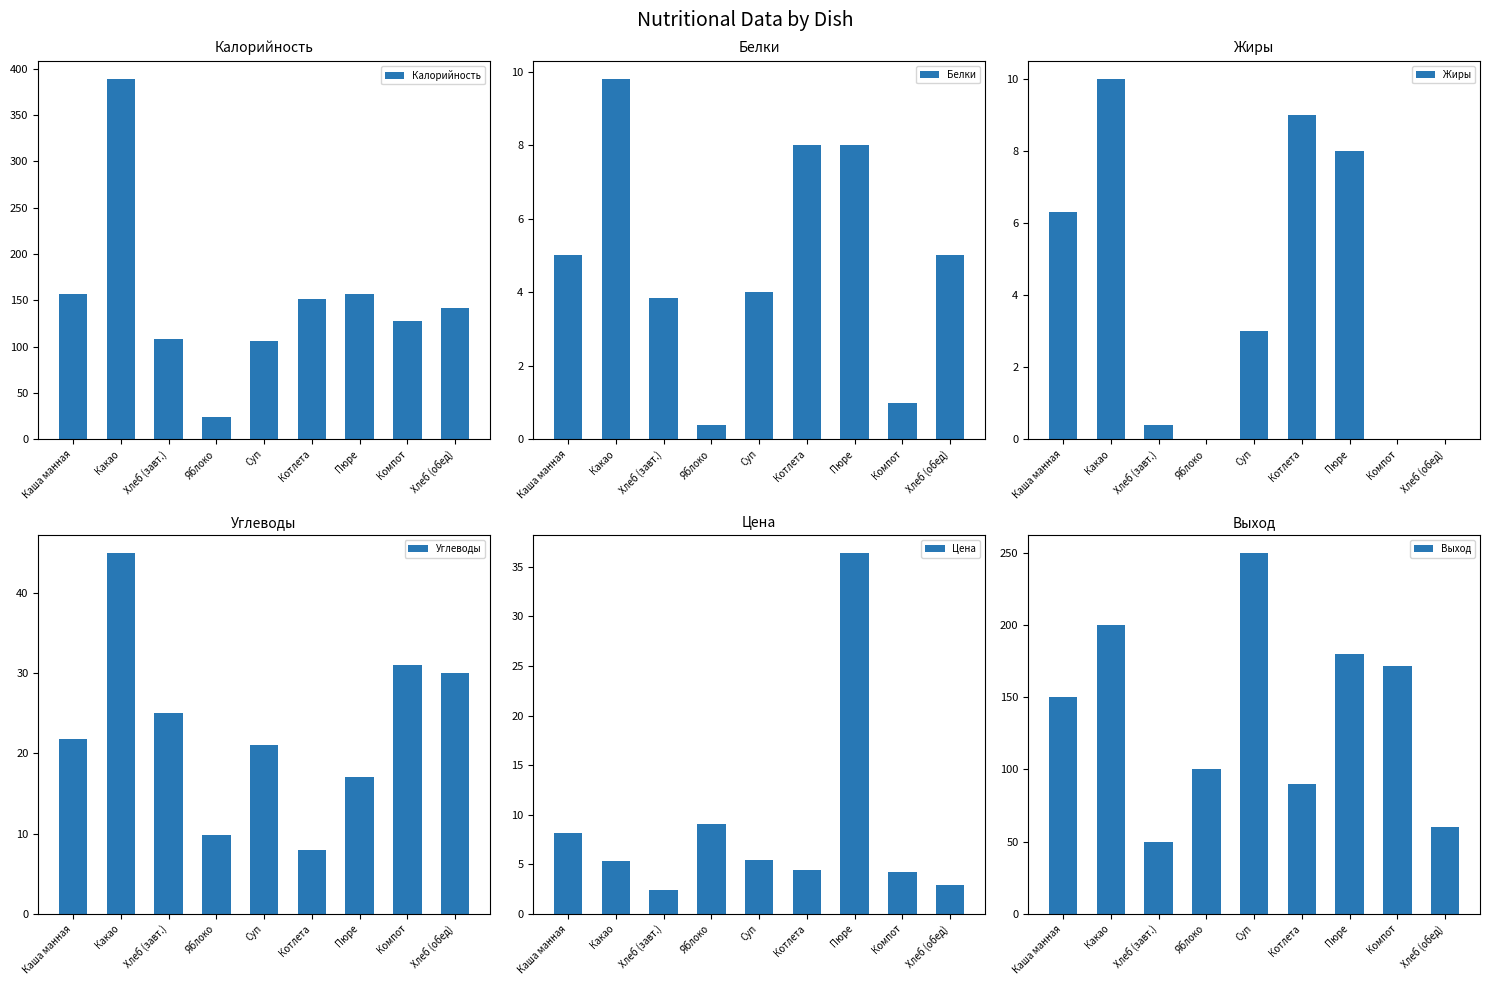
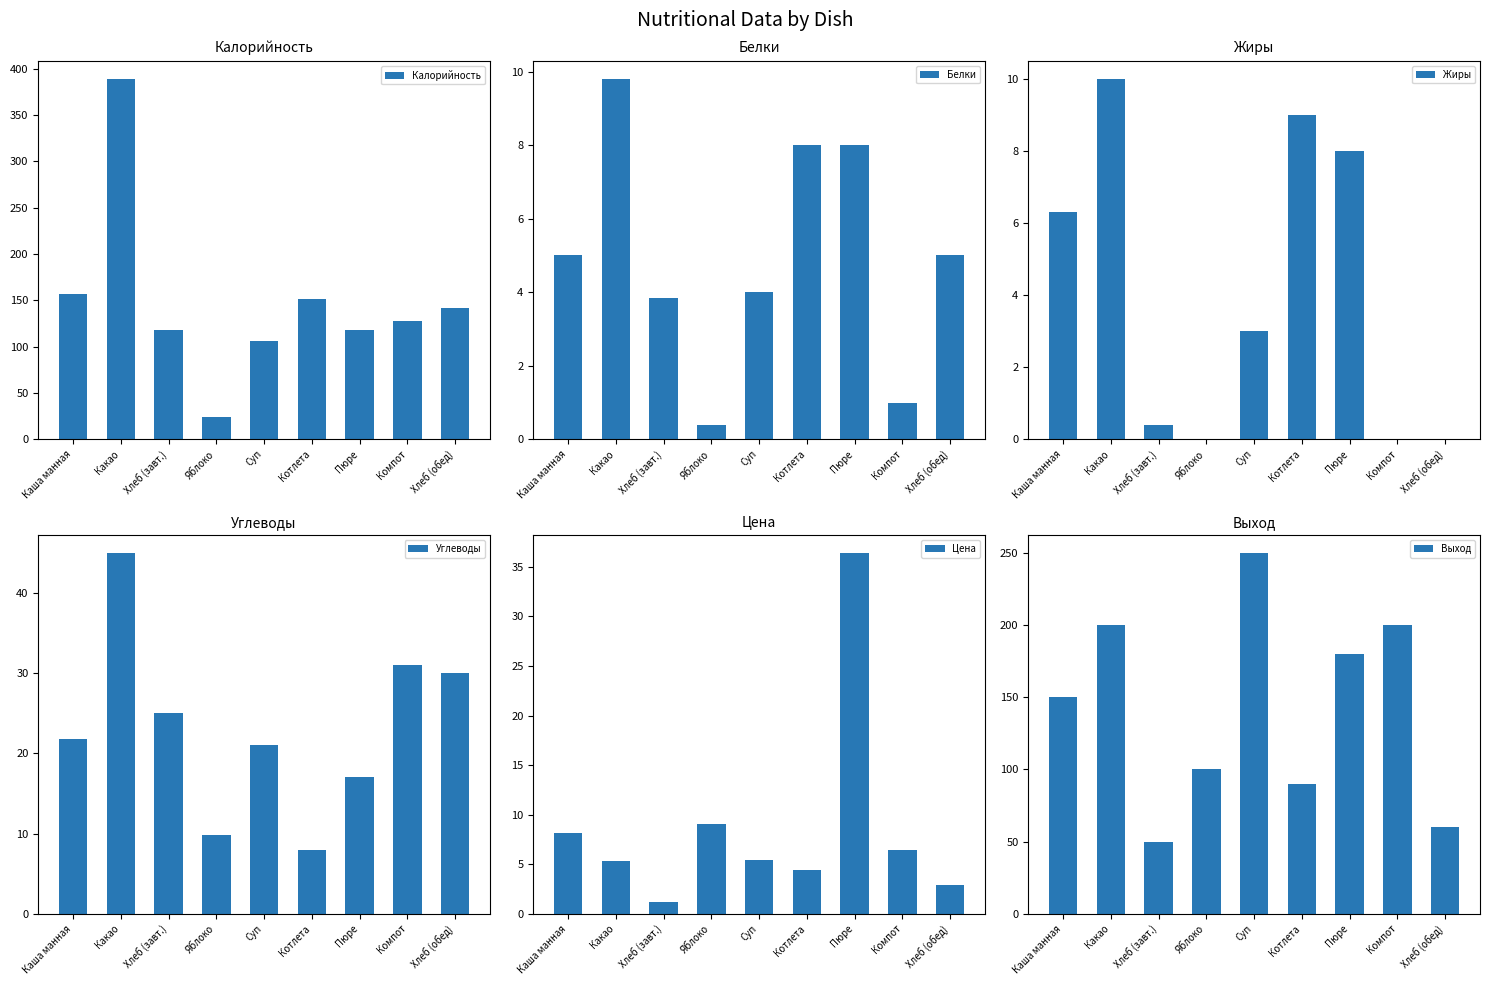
Калорийность, Хлеб (завт.): 110 -> 120
Калорийность, Пюре: 160 -> 120
Цена, Хлеб (завт.): 2 -> 1
Цена, Компот: 4 -> 6
Выход, Компот: 172 -> 200
